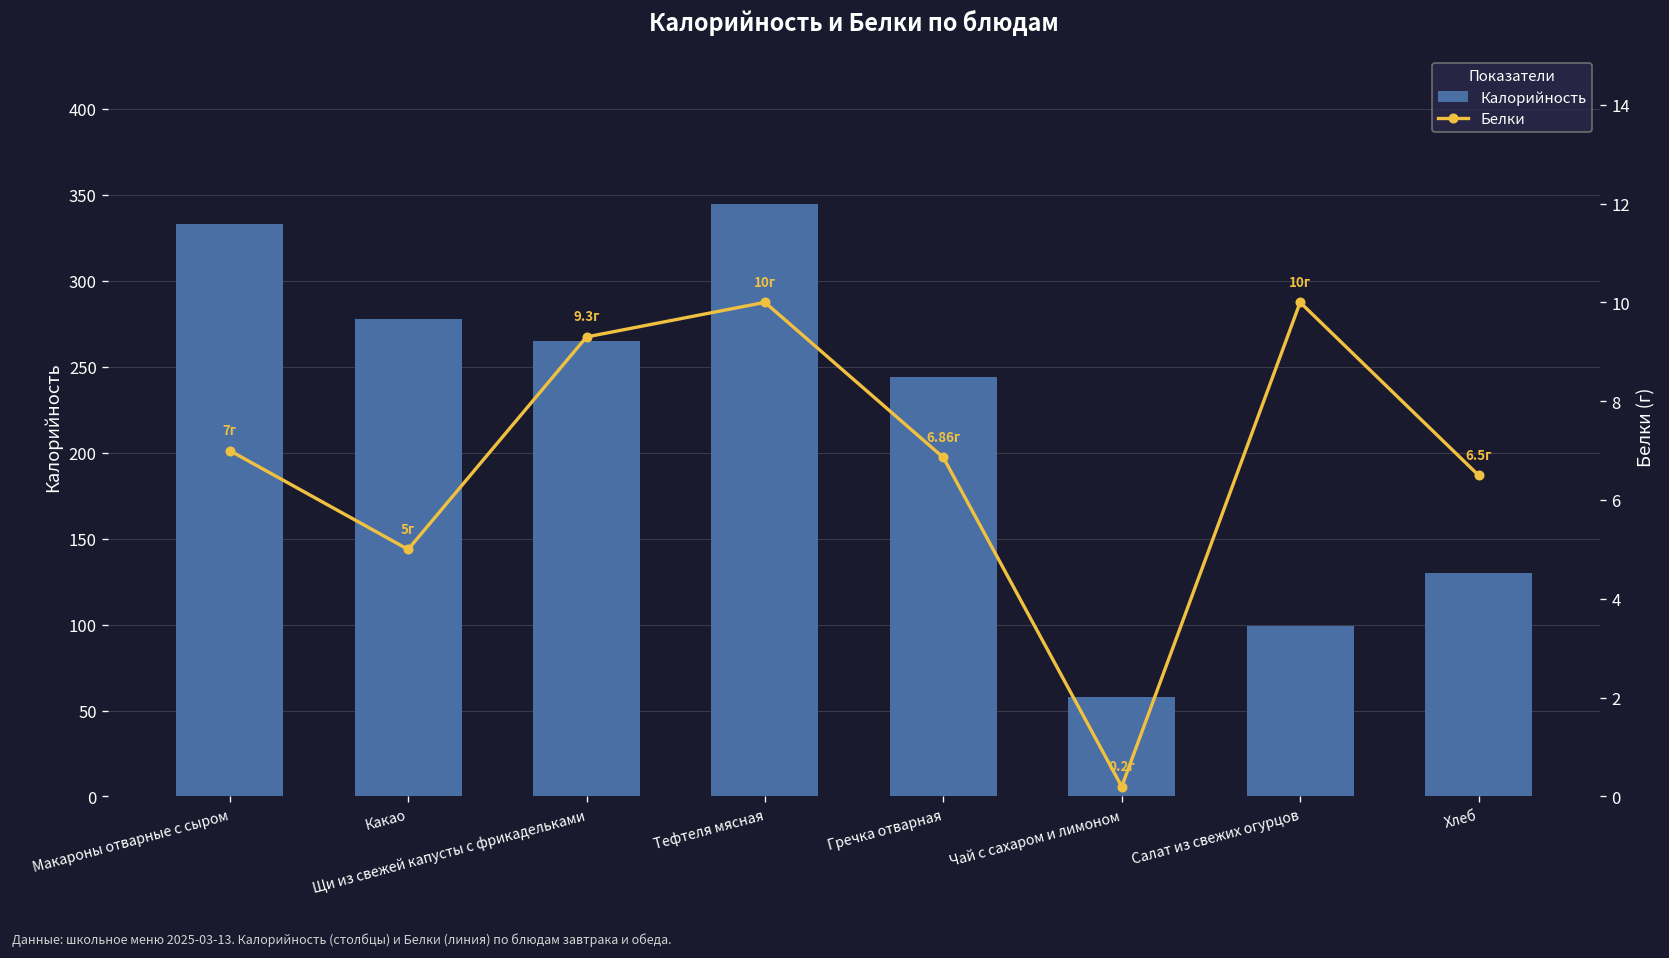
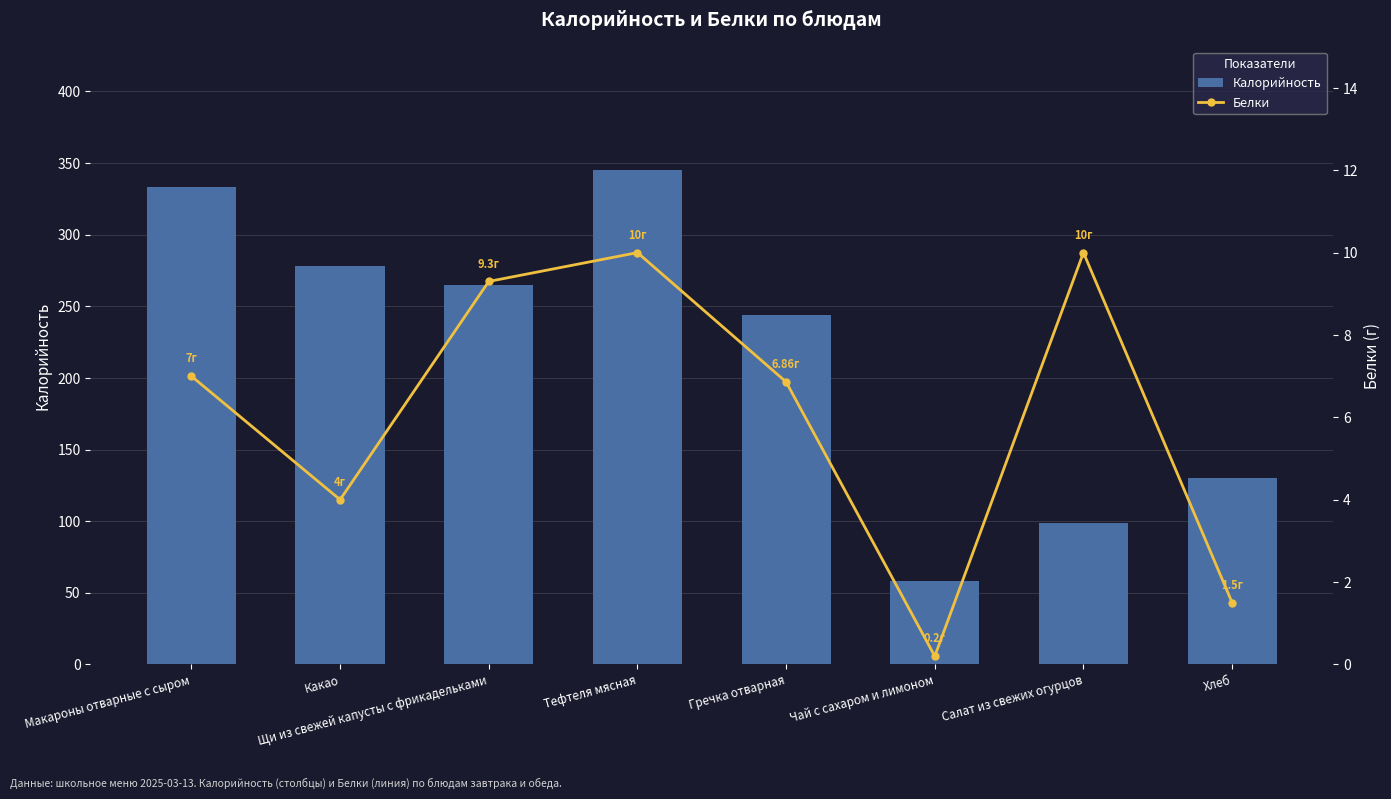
Белки, Какао: 5г -> 4г
Белки, Хлеб: 6.5г -> 1.5г
